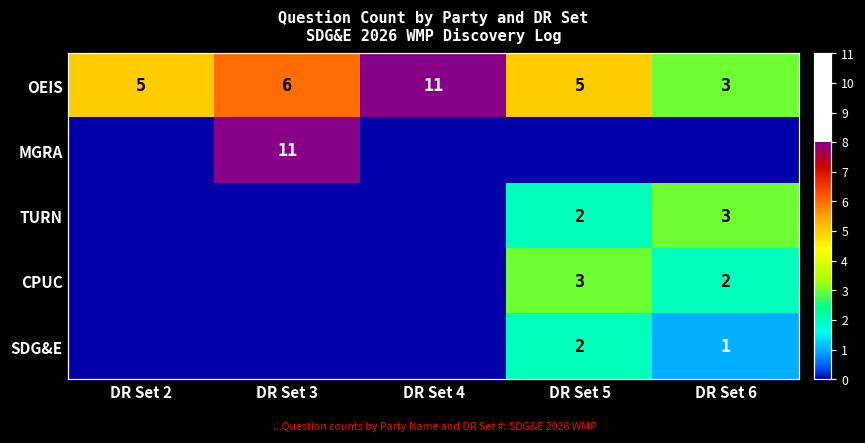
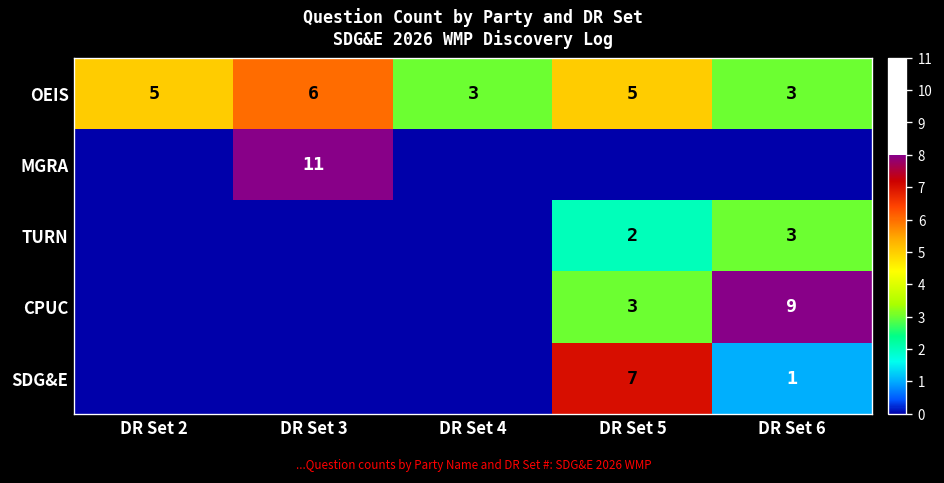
OEIS, DR Set 4: 11 -> 3
CPUC, DR Set 6: 2 -> 9
SDG&E, DR Set 5: 2 -> 7
